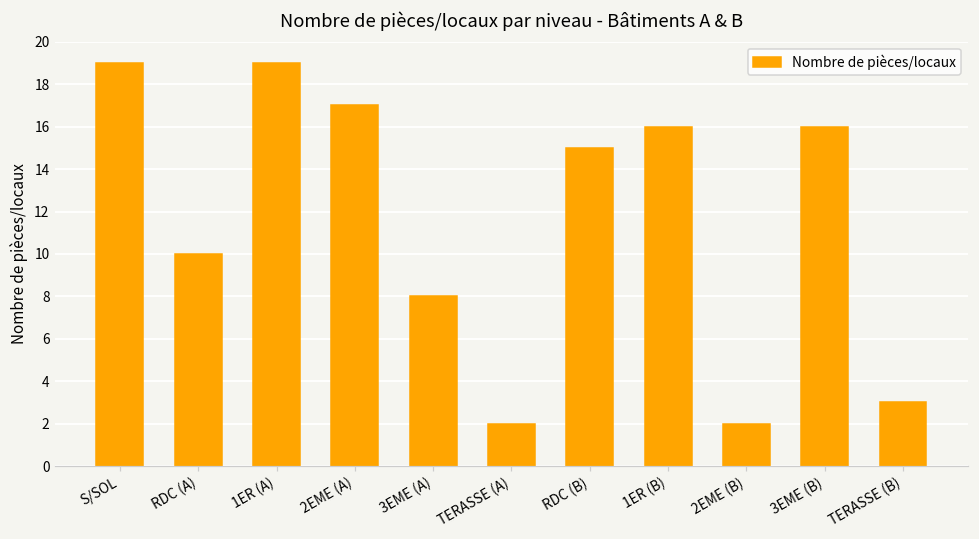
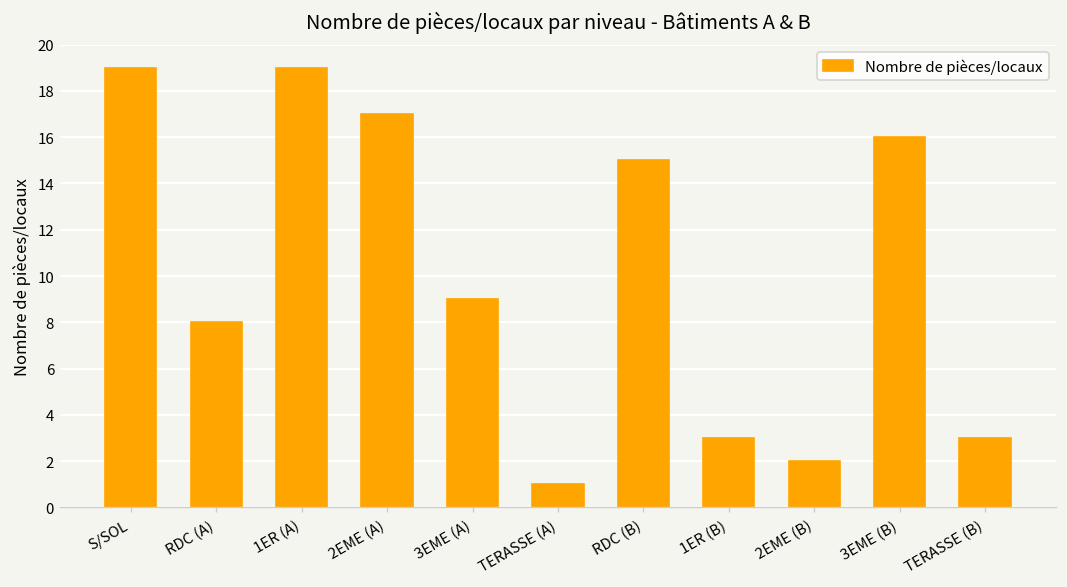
RDC (A): 10 -> 8
3EME (A): 8 -> 9
TERASSE (A): 2 -> 1
1ER (B): 16 -> 3
